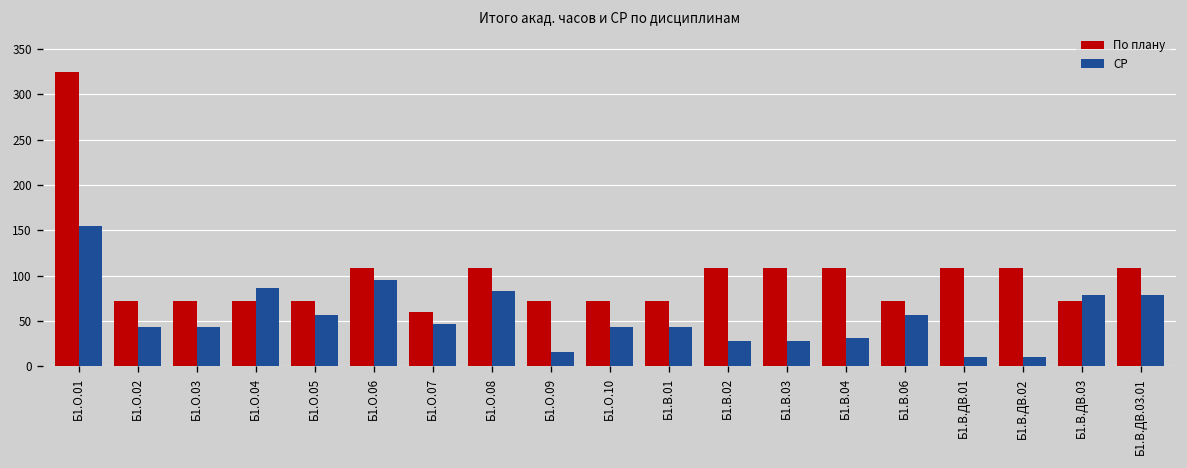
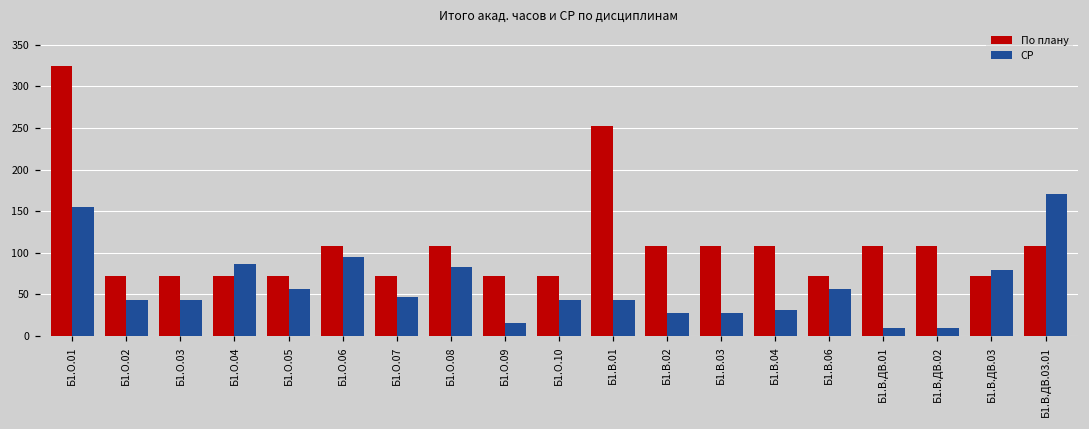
По плану, Б1.О.07: 60 -> 70
По плану, Б1.В.01: 70 -> 250
СР, Б1.В.ДВ.03.01: 80 -> 170
